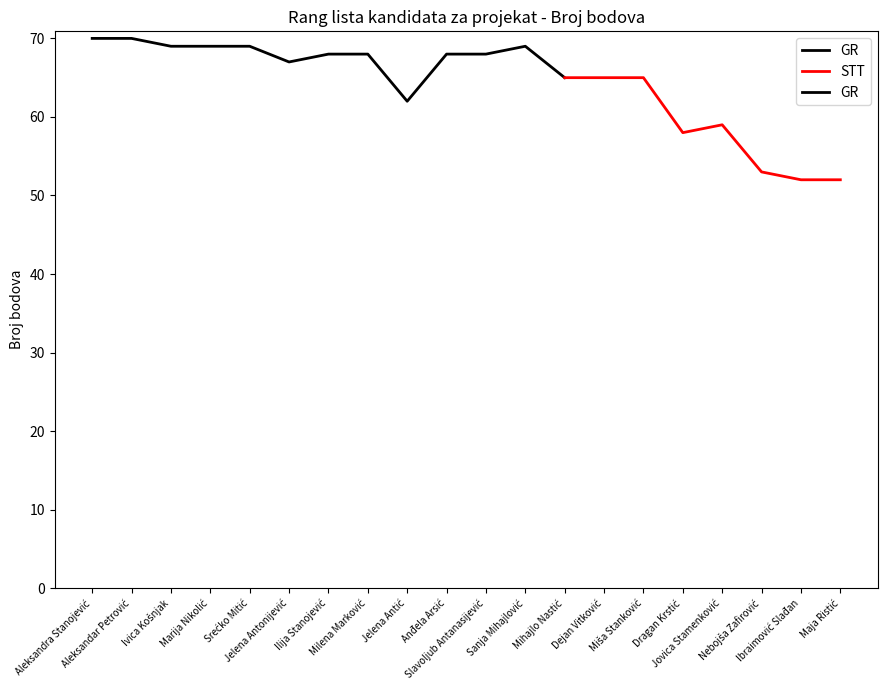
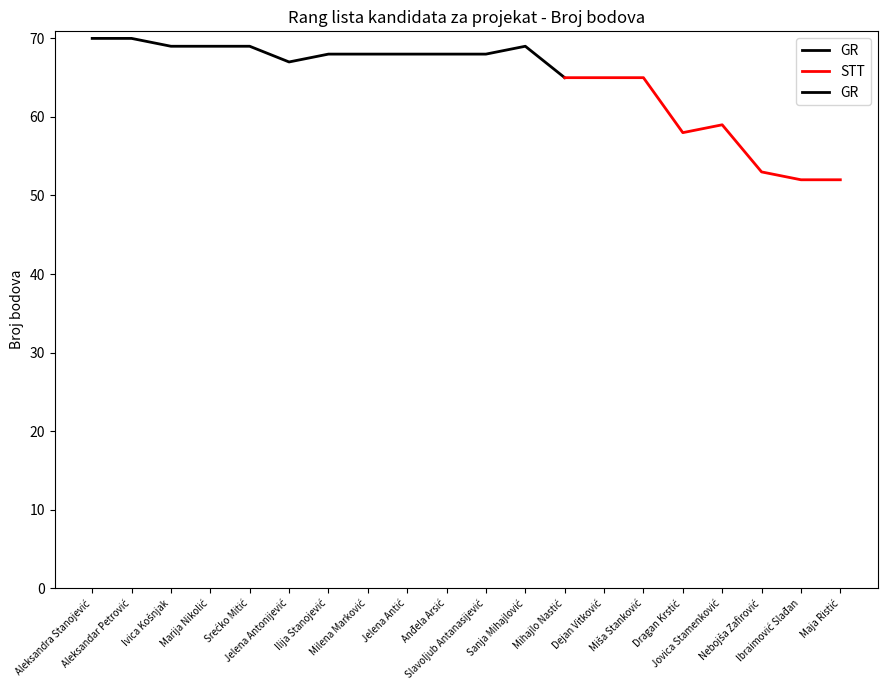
GR, Jelena Antić: 62 -> 68
